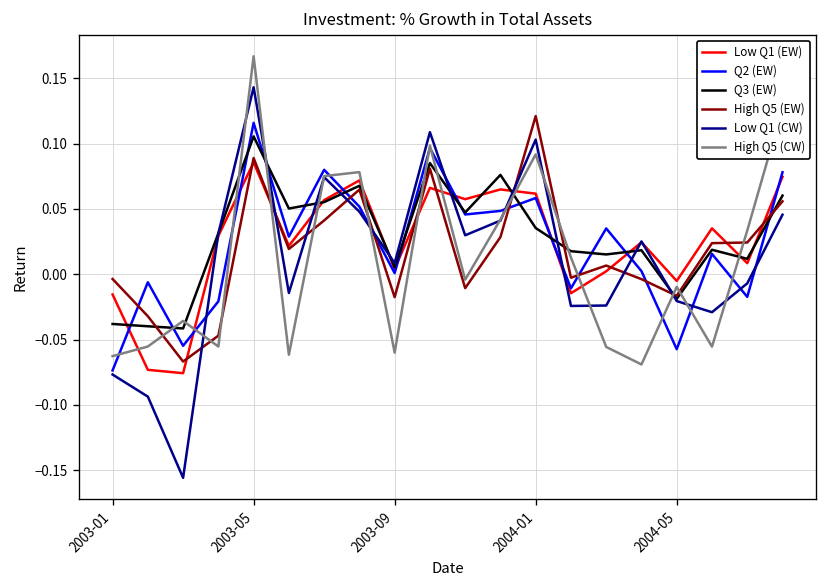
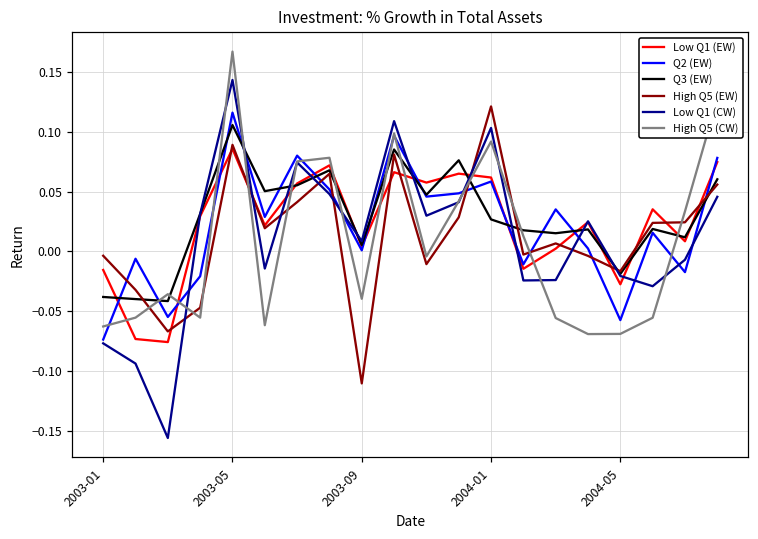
High Q5 (EW), 2003-09: -0.018 -> -0.110
High Q5 (CW), 2003-09: -0.060 -> -0.040
Q3 (EW), 2004-01: 0.035 -> 0.027
Low Q1 (EW), 2004-05: -0.005 -> -0.027
High Q5 (CW), 2004-05: -0.010 -> -0.069
